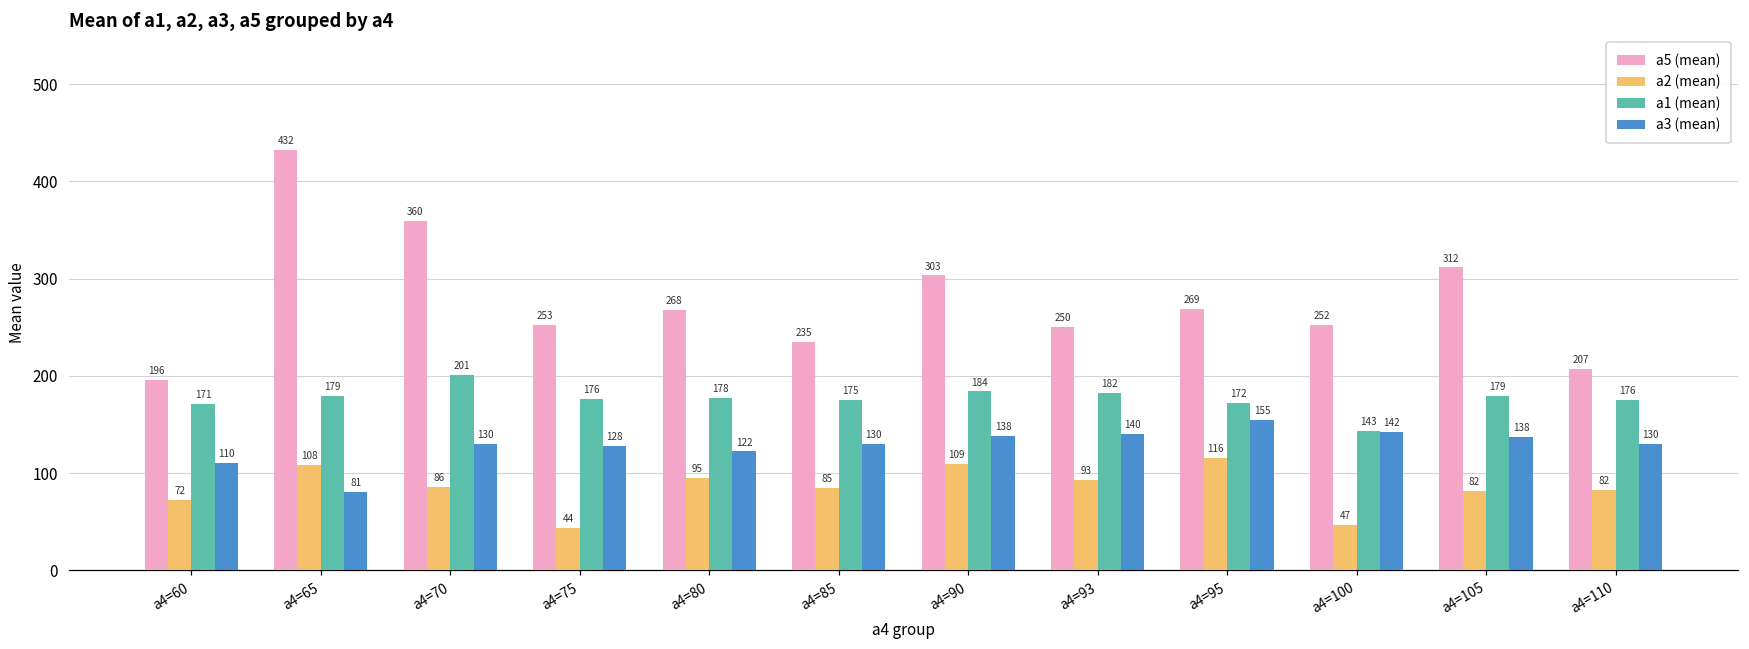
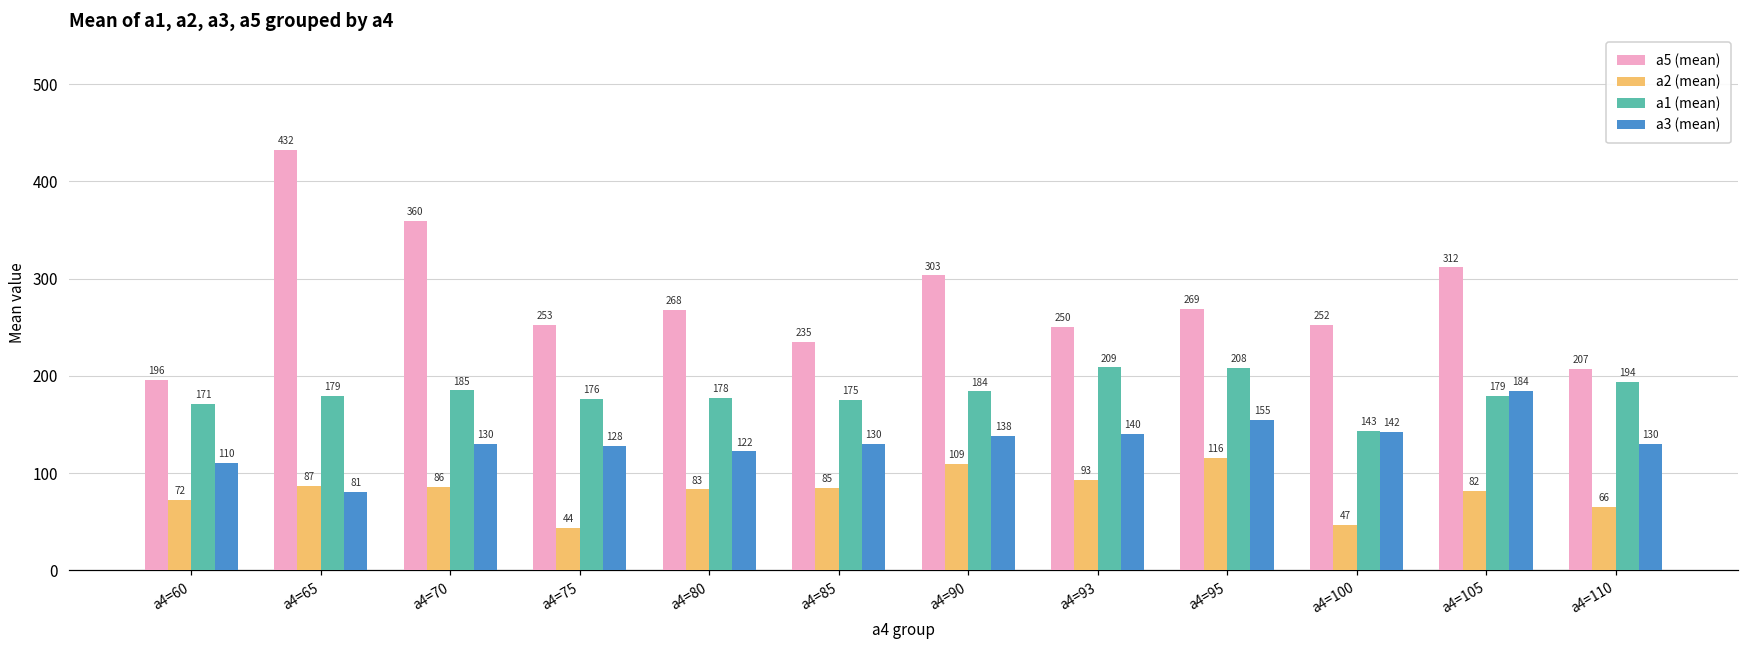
a2 (mean), a4=65: 108 -> 87
a1 (mean), a4=70: 201 -> 185
a2 (mean), a4=80: 95 -> 83
a1 (mean), a4=93: 182 -> 209
a1 (mean), a4=95: 172 -> 208
a3 (mean), a4=105: 138 -> 184
a2 (mean), a4=110: 82 -> 66
a1 (mean), a4=110: 176 -> 194
